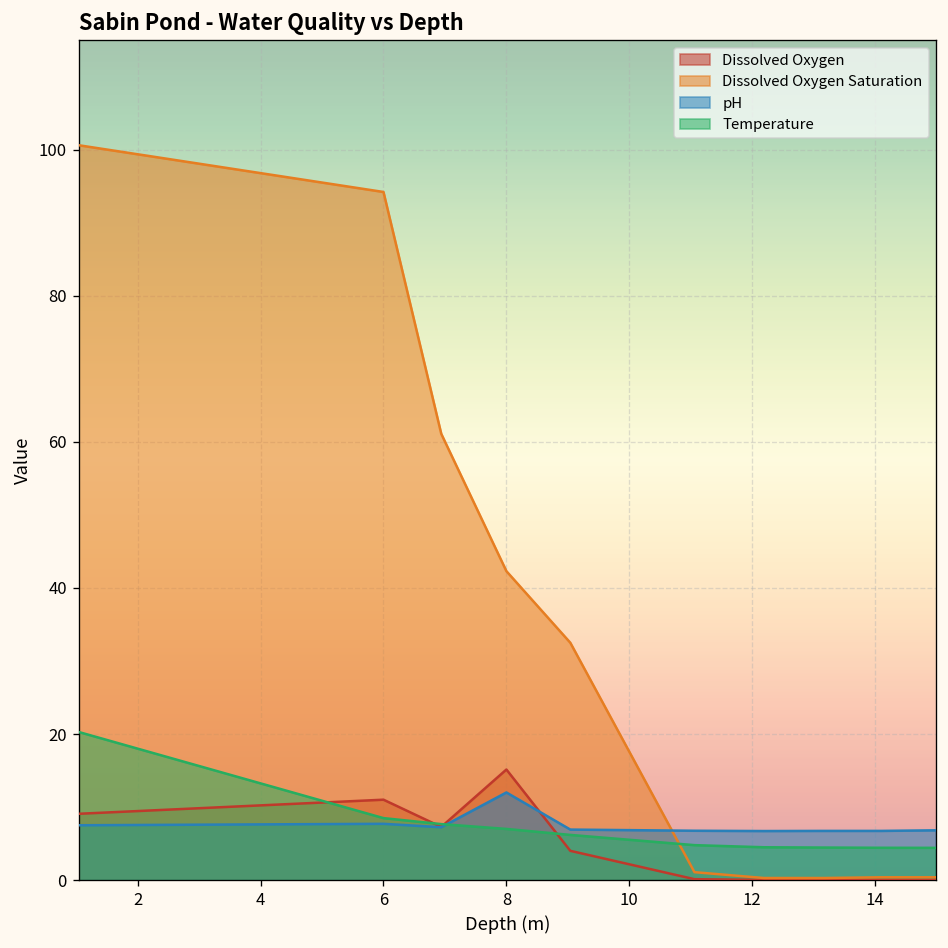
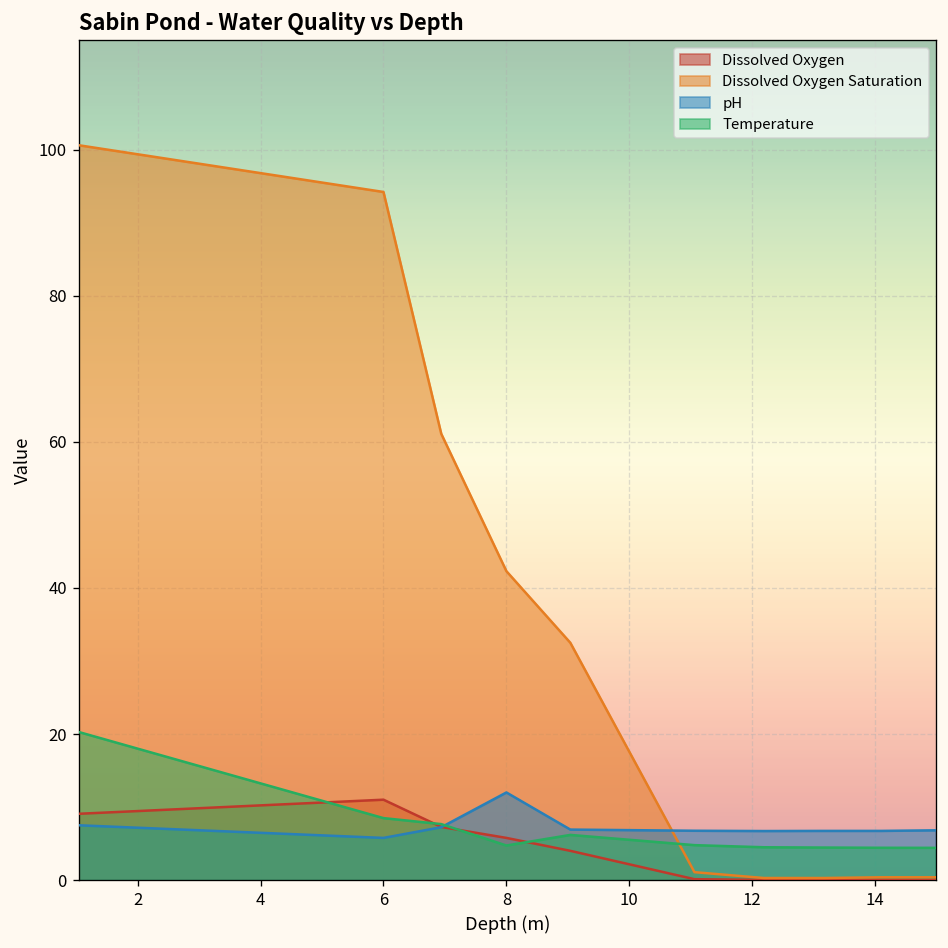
pH, 6: 8 -> 6
Dissolved Oxygen, 8: 15 -> 6
Temperature, 8: 7 -> 5
